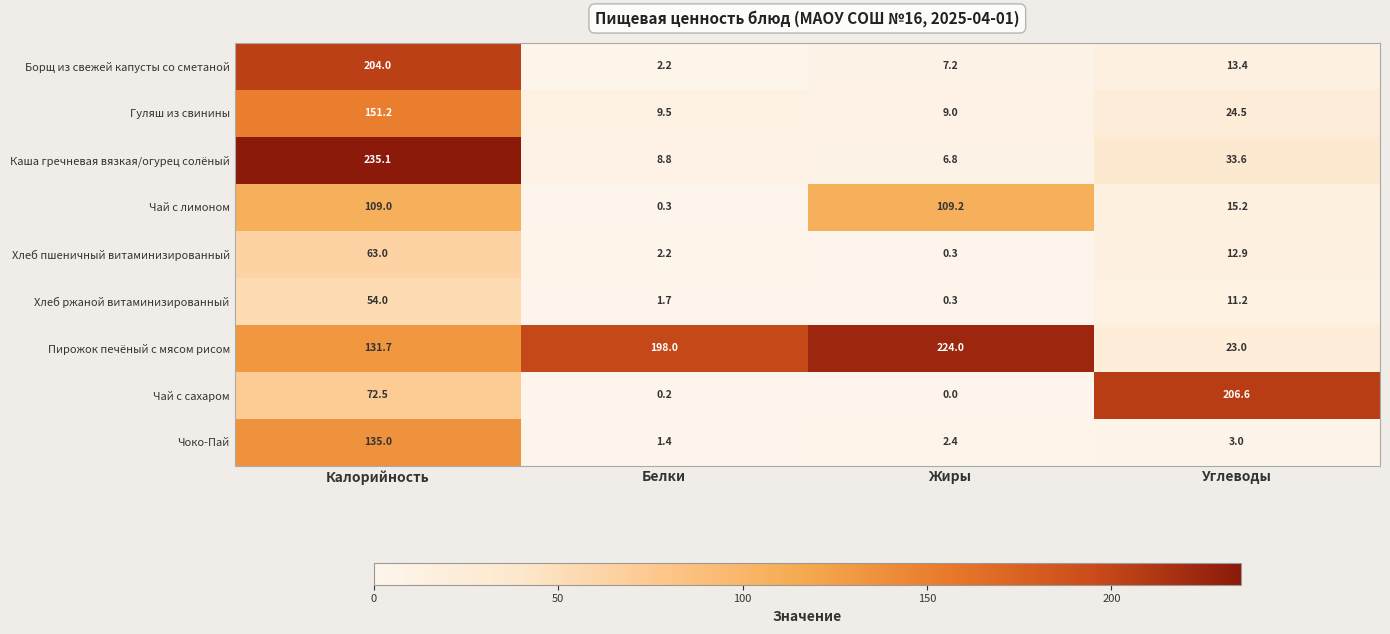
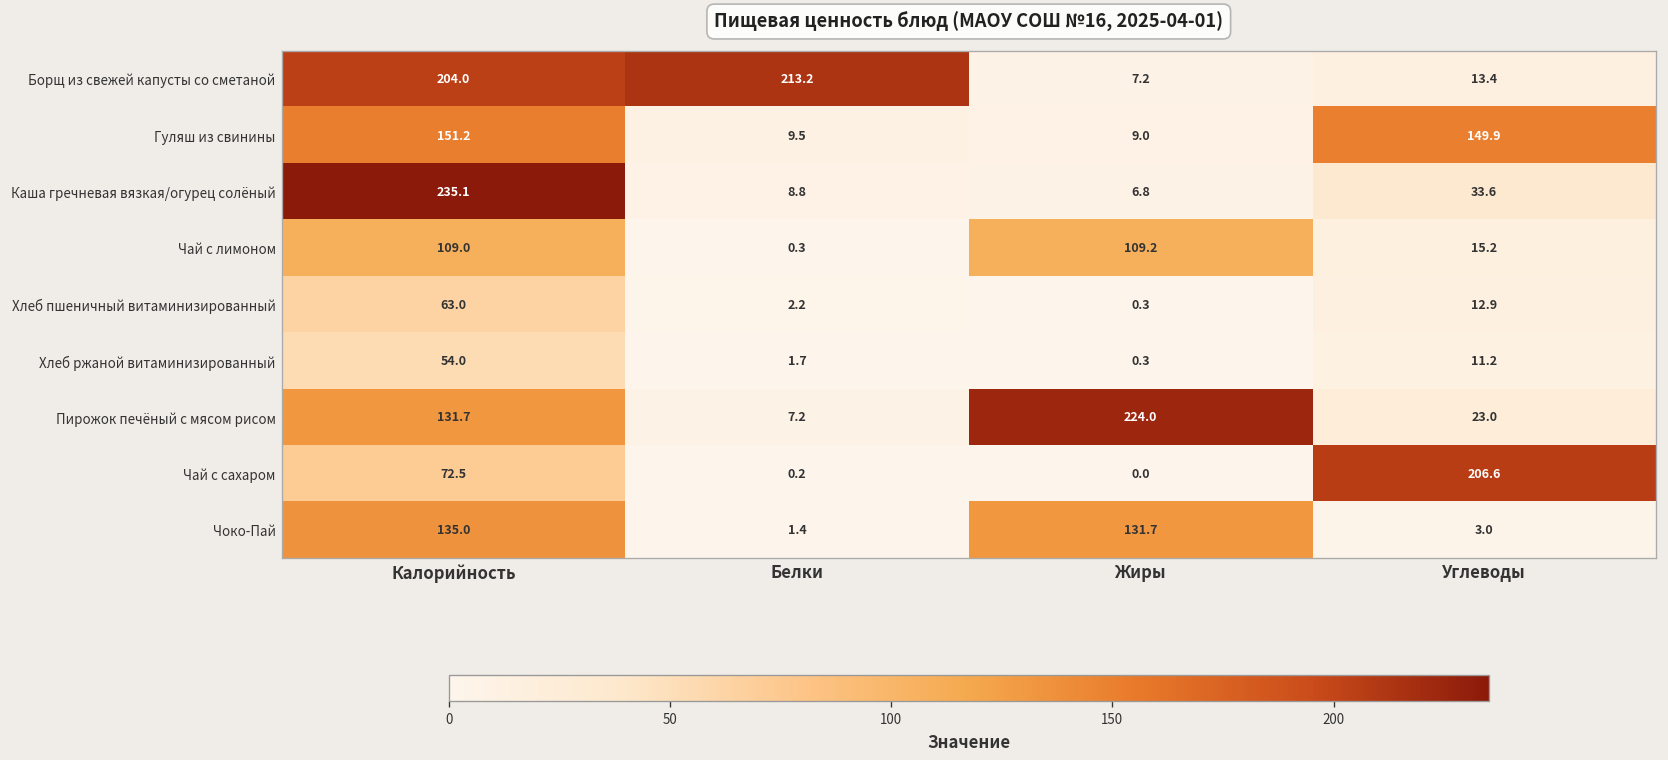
Борщ из свежей капусты со сметаной, Белки: 2.2 -> 213.2
Гуляш из свинины, Углеводы: 24.5 -> 149.9
Пирожок печёный с мясом рисом, Белки: 198.0 -> 7.2
Чоко-Пай, Жиры: 2.4 -> 131.7
